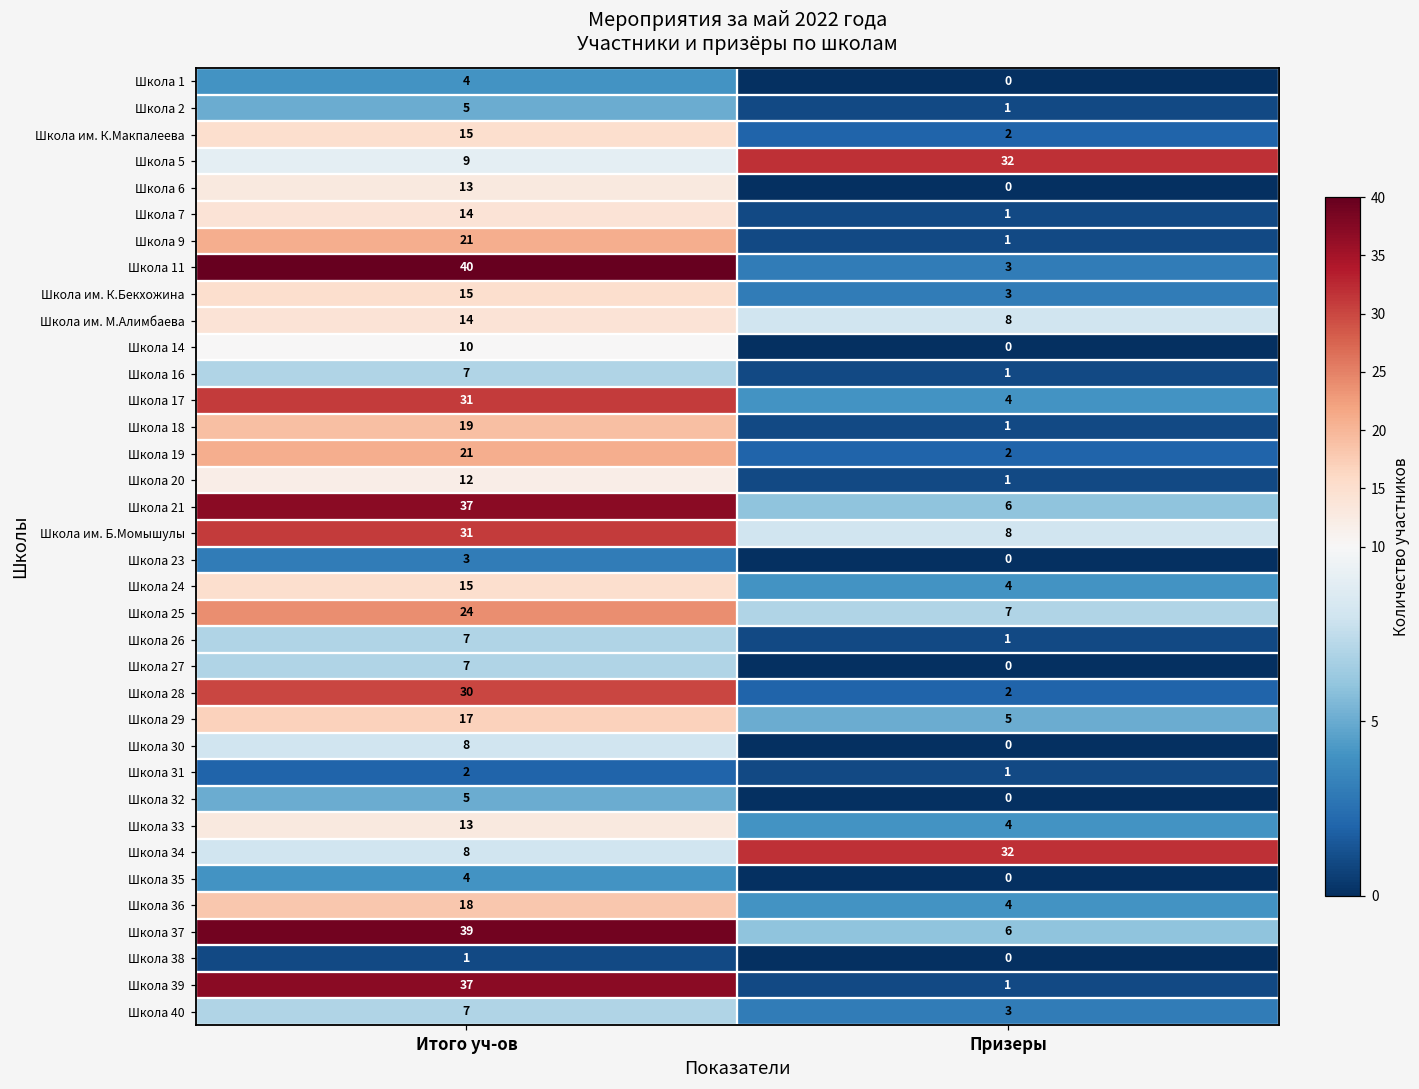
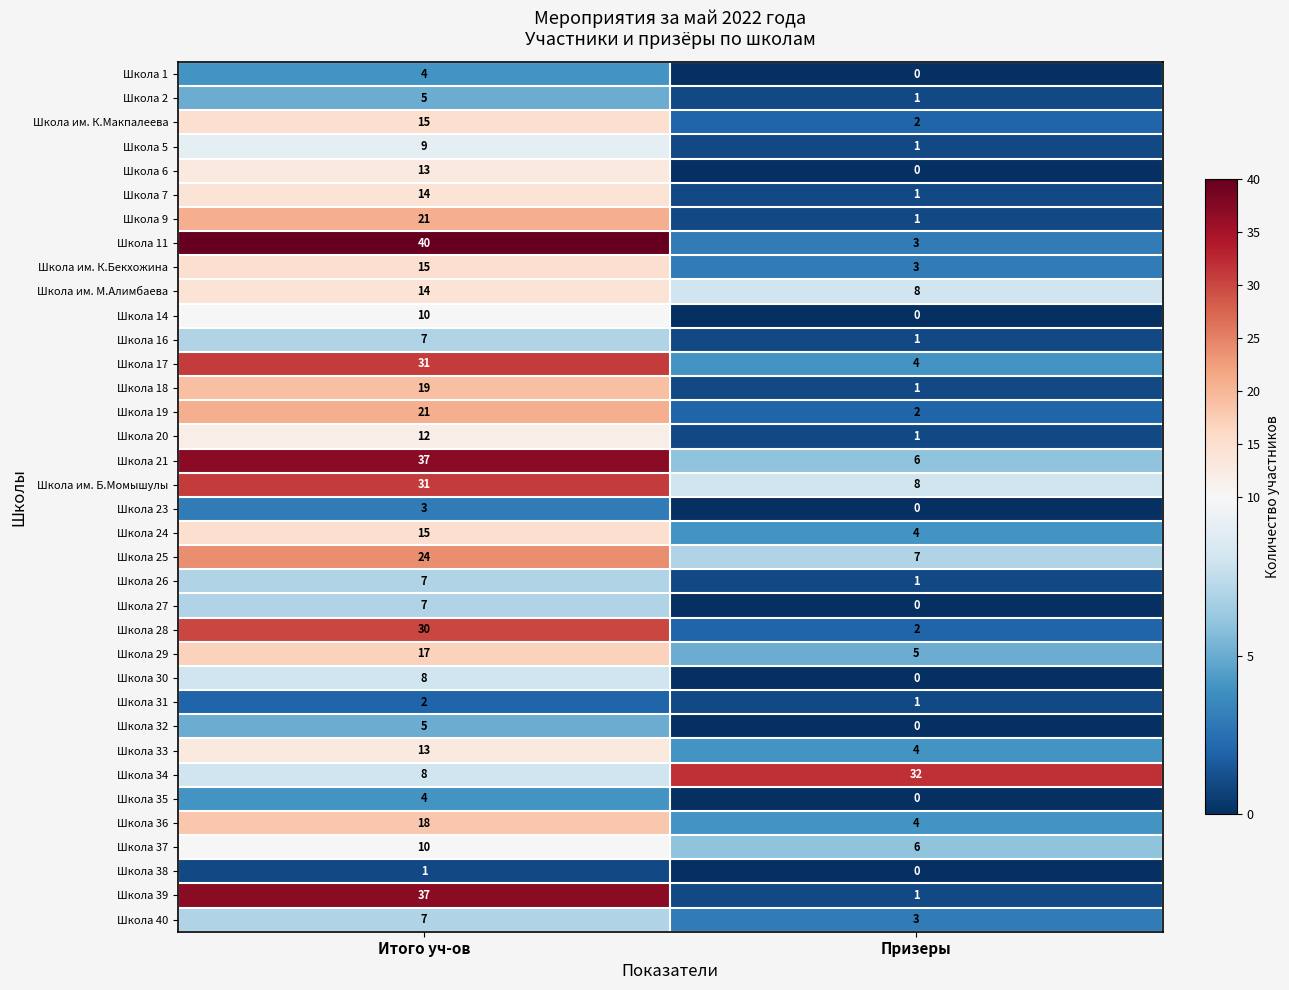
Школа 5, Призеры: 32 -> 1
Школа 37, Итого уч-ов: 39 -> 10
